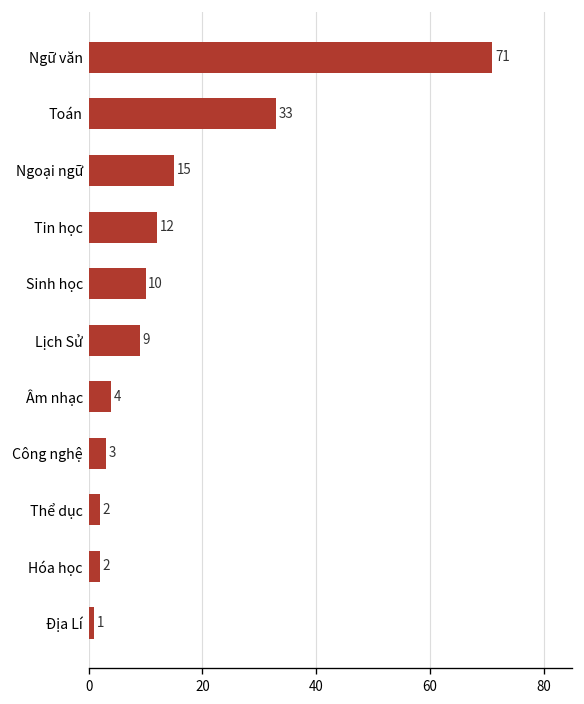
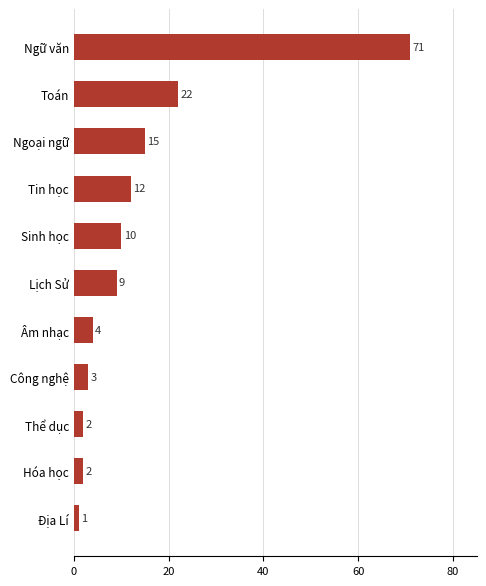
Toán: 33 -> 22
